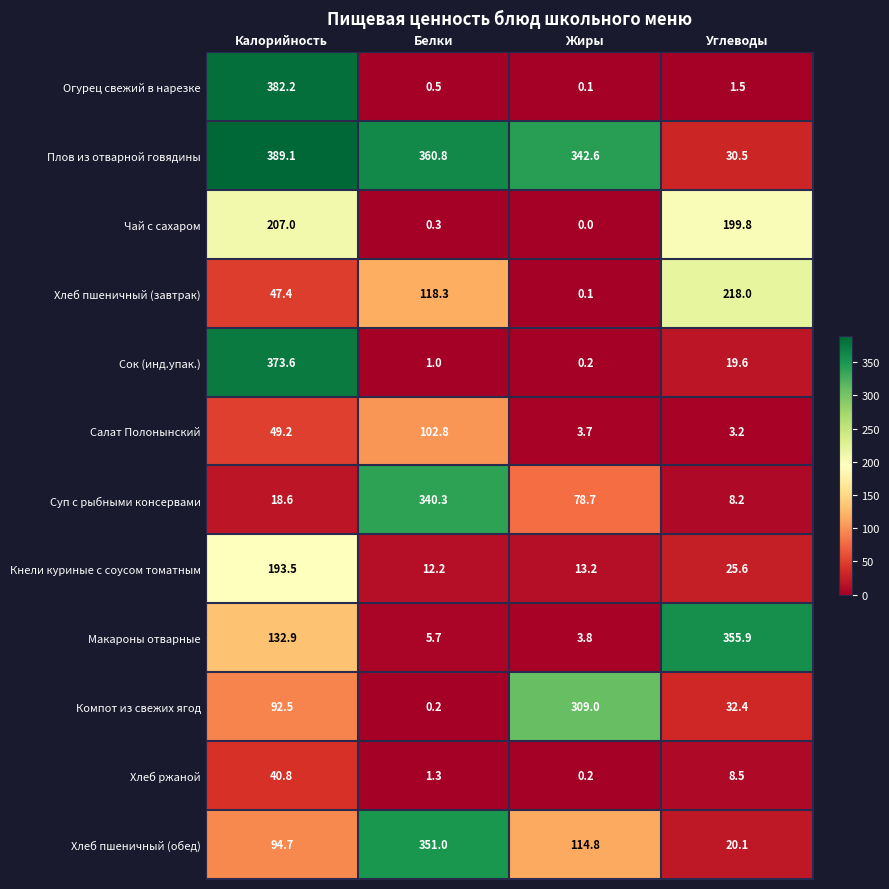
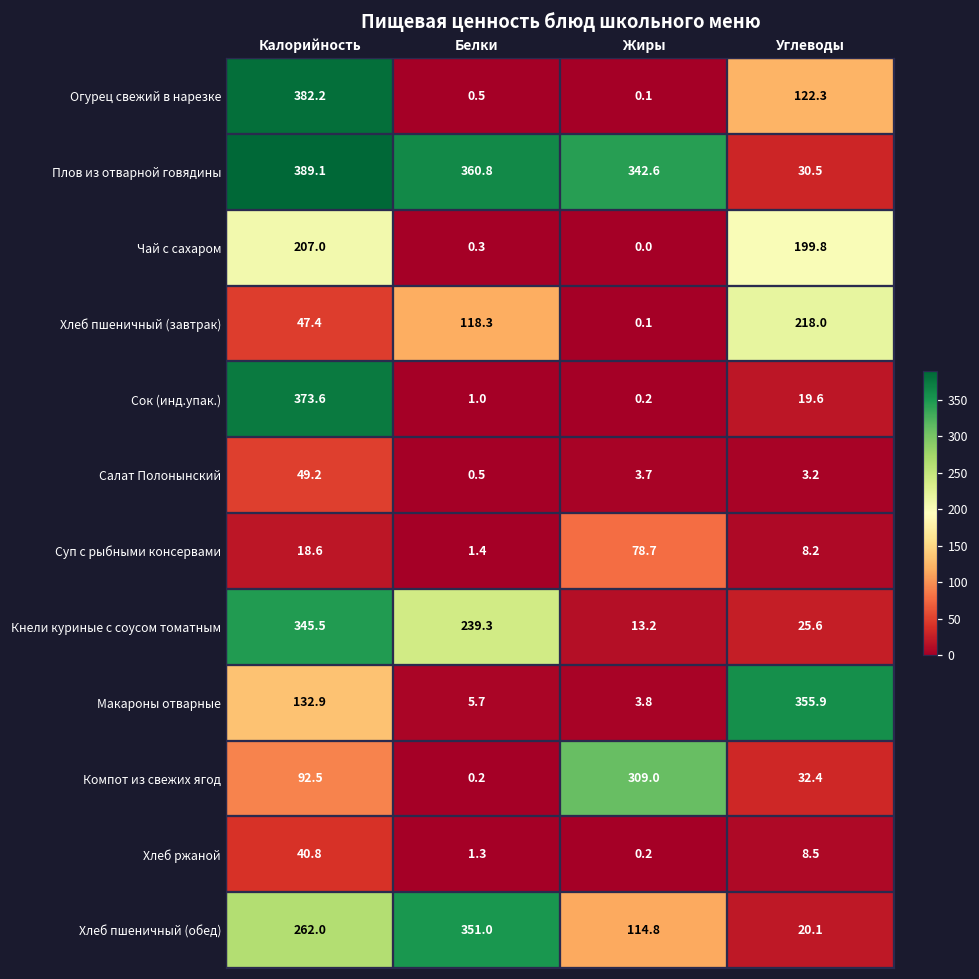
Огурец свежий в нарезке, Углеводы: 1.5 -> 122.3
Салат Полонынский, Белки: 102.8 -> 0.5
Суп с рыбными консервами, Белки: 340.3 -> 1.4
Кнели куриные с соусом томатным, Калорийность: 193.5 -> 345.5
Кнели куриные с соусом томатным, Белки: 12.2 -> 239.3
Хлеб пшеничный (обед), Калорийность: 94.7 -> 262.0
